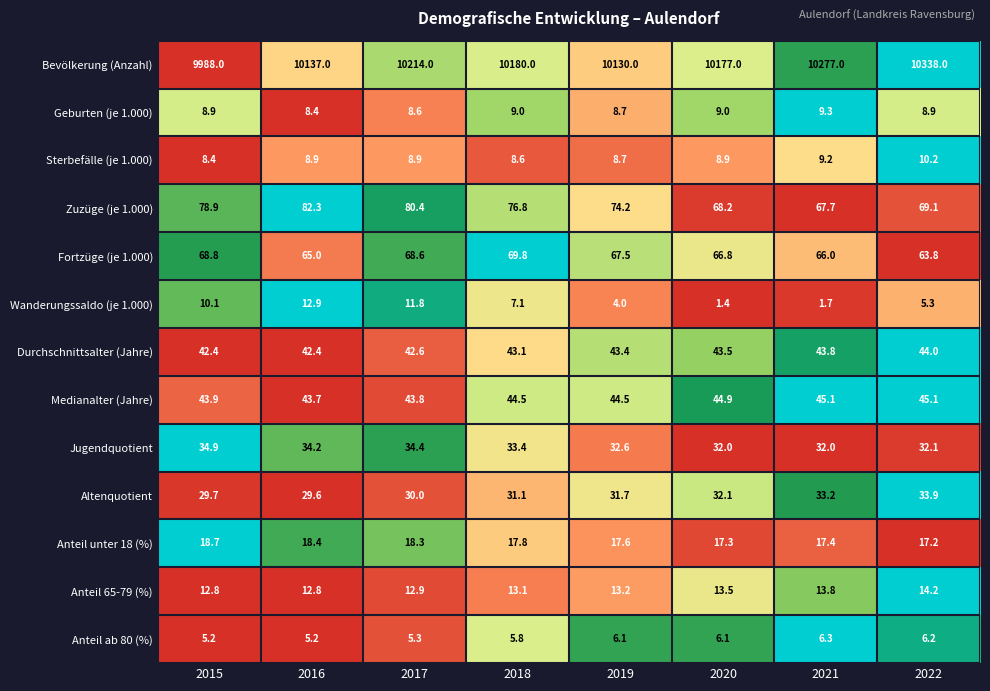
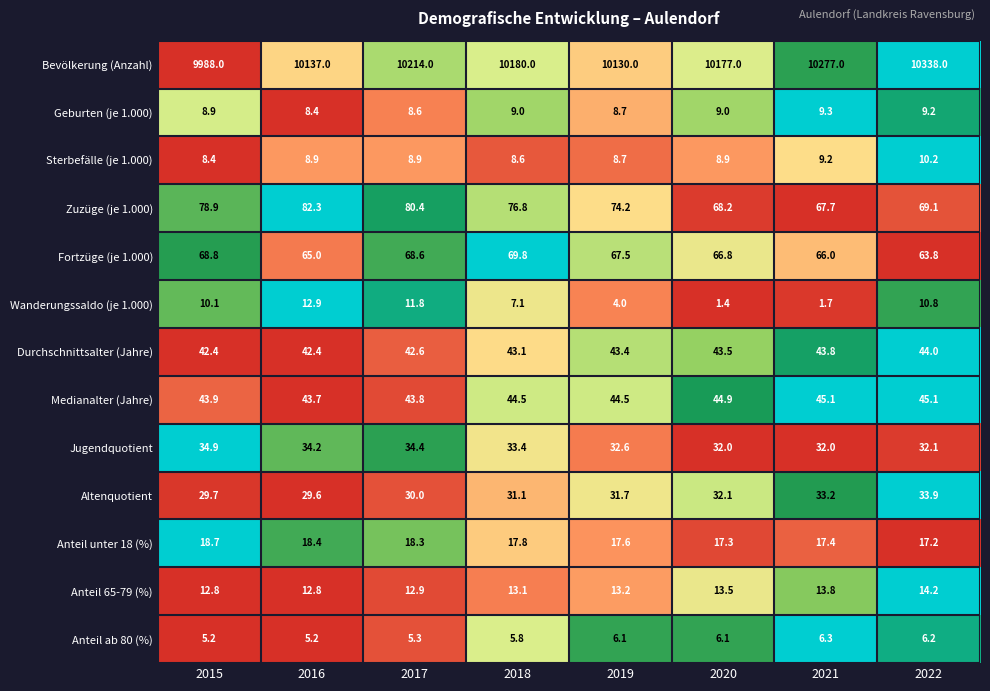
Geburten (je 1.000), 2022: 8.9 -> 9.2
Wanderungssaldo (je 1.000), 2022: 5.3 -> 10.8
